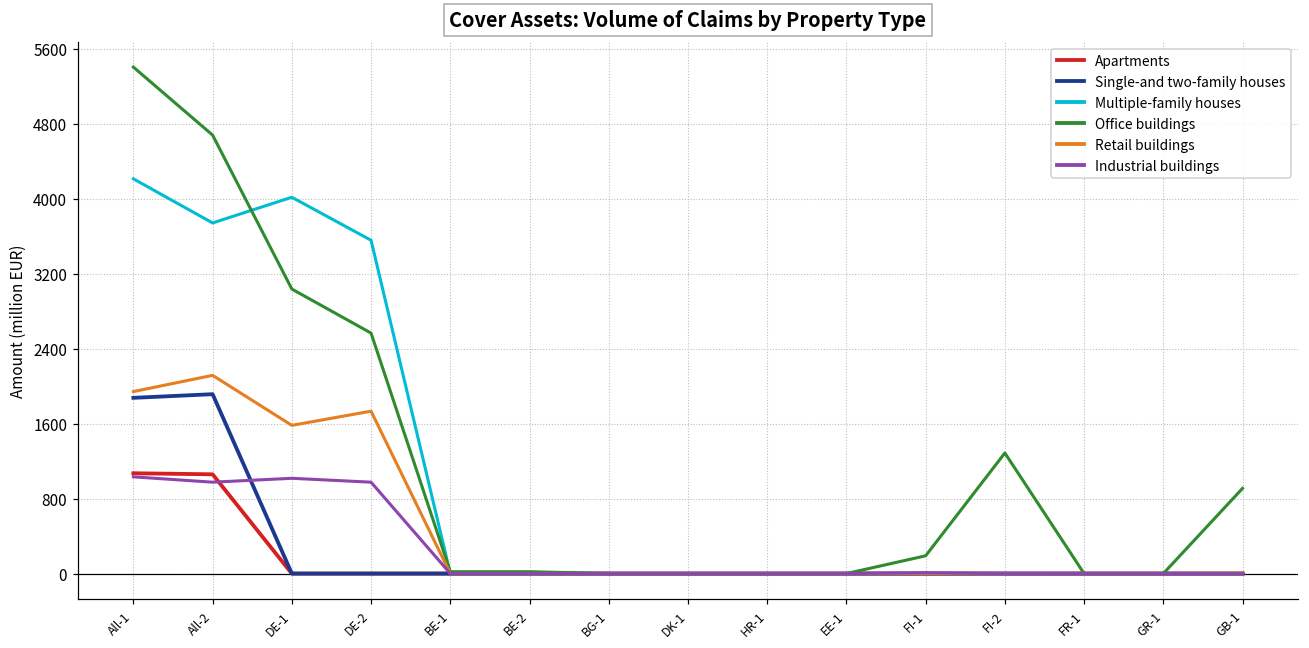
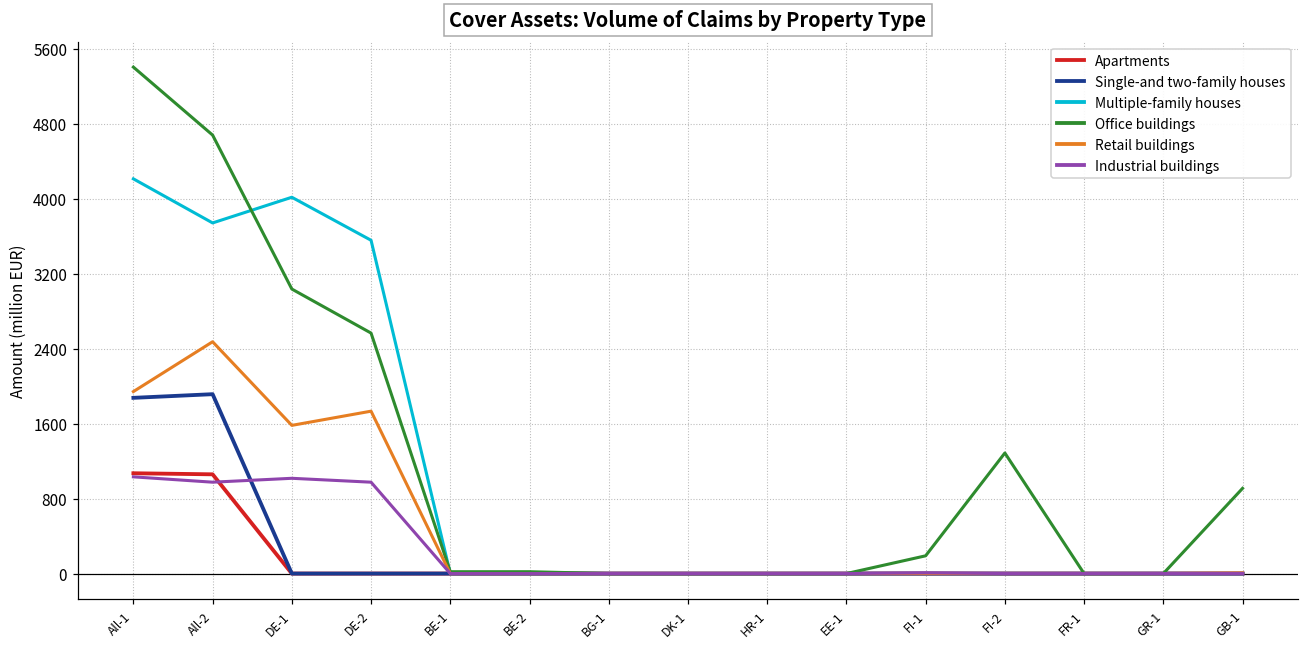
Retail buildings, All-2: 2100 -> 2500
